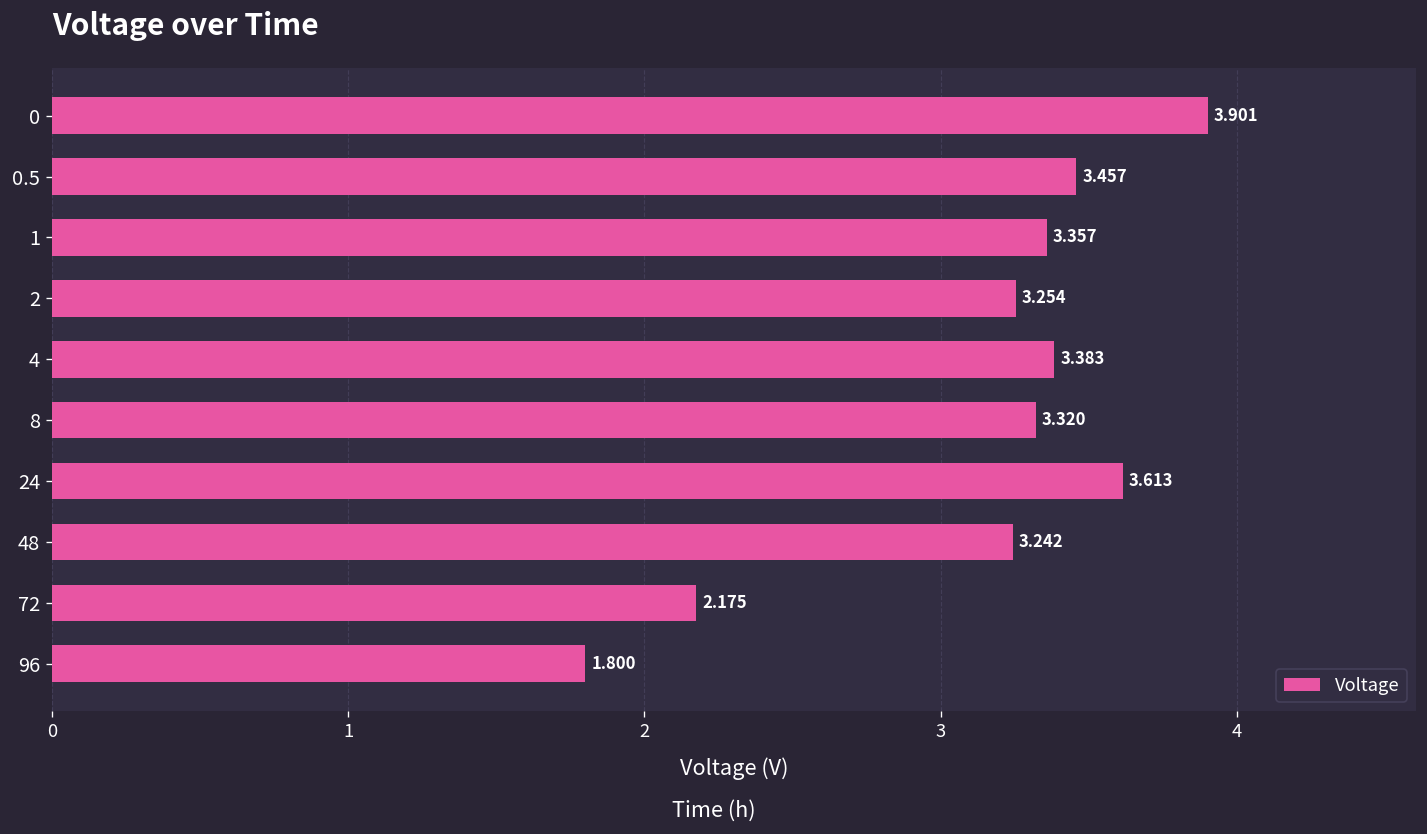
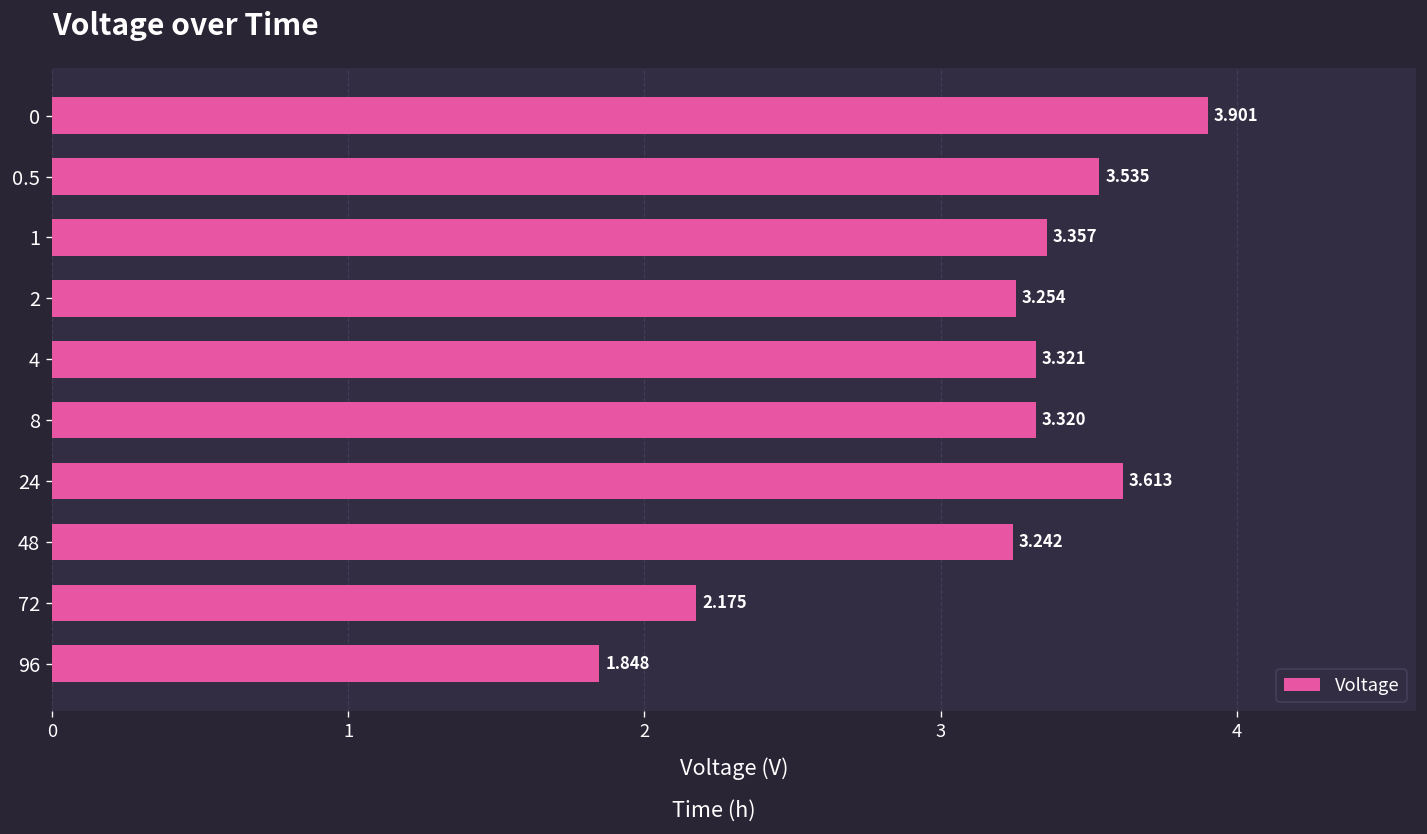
0.5: 3.457 -> 3.535
4: 3.383 -> 3.321
96: 1.800 -> 1.848
